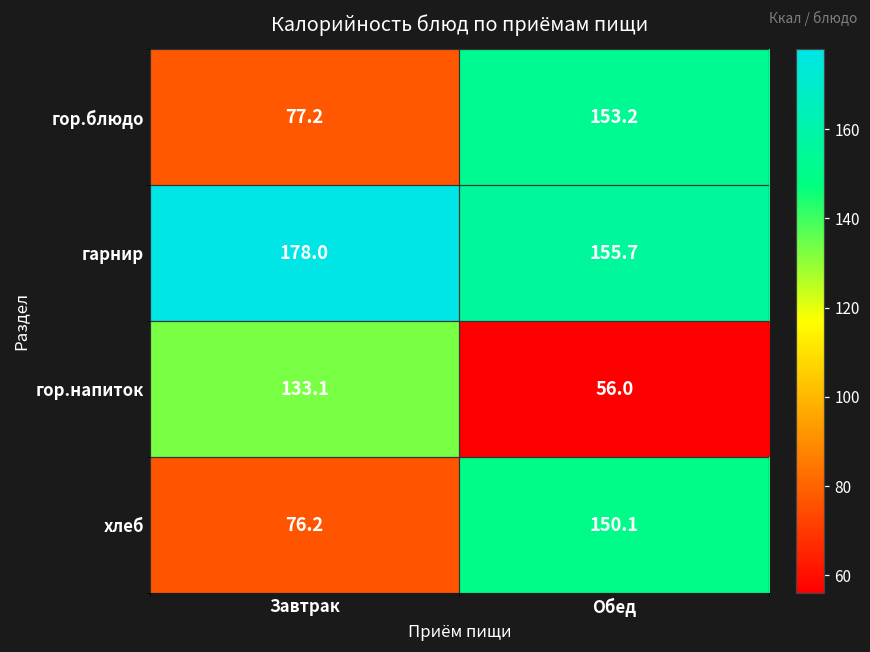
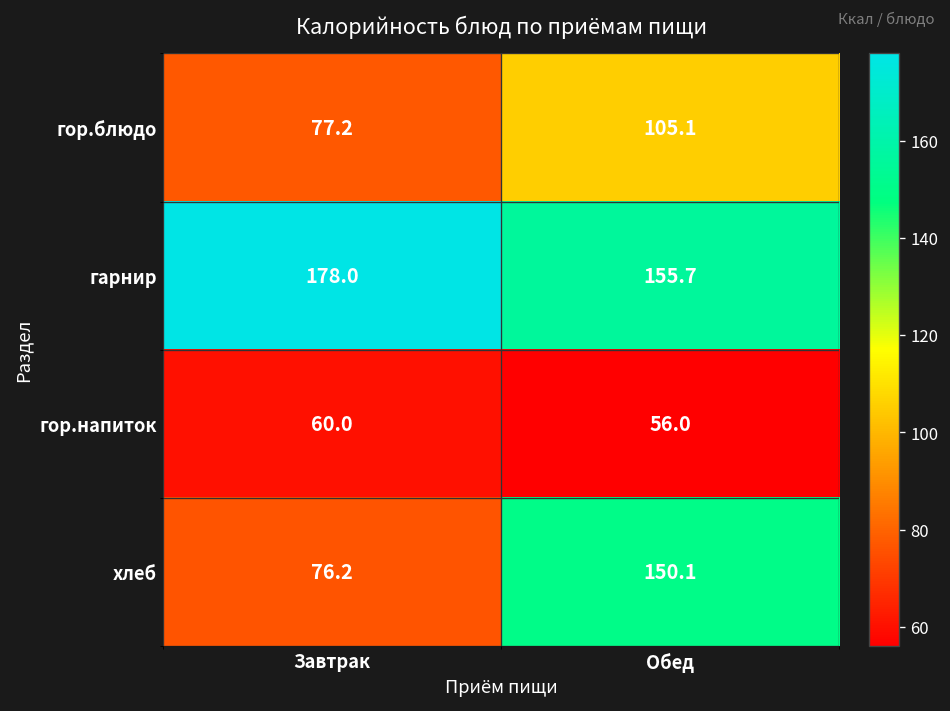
гор.блюдо, Обед: 153.2 -> 105.1
гор.напиток, Завтрак: 133.1 -> 60.0
